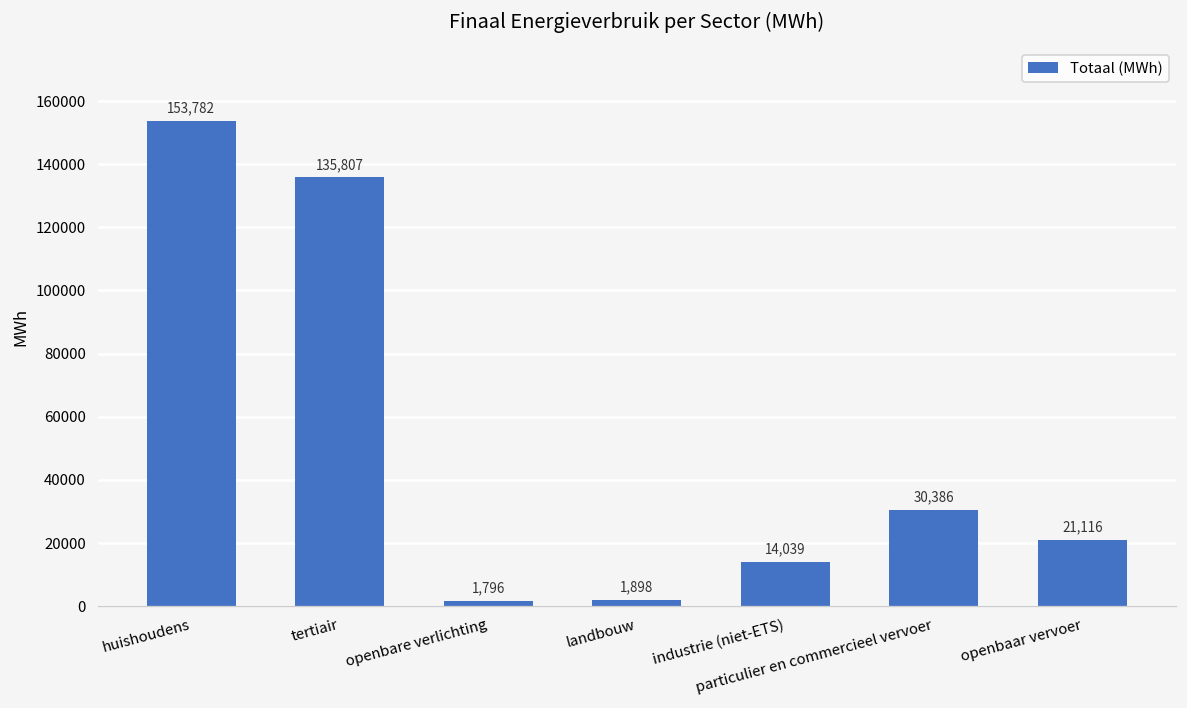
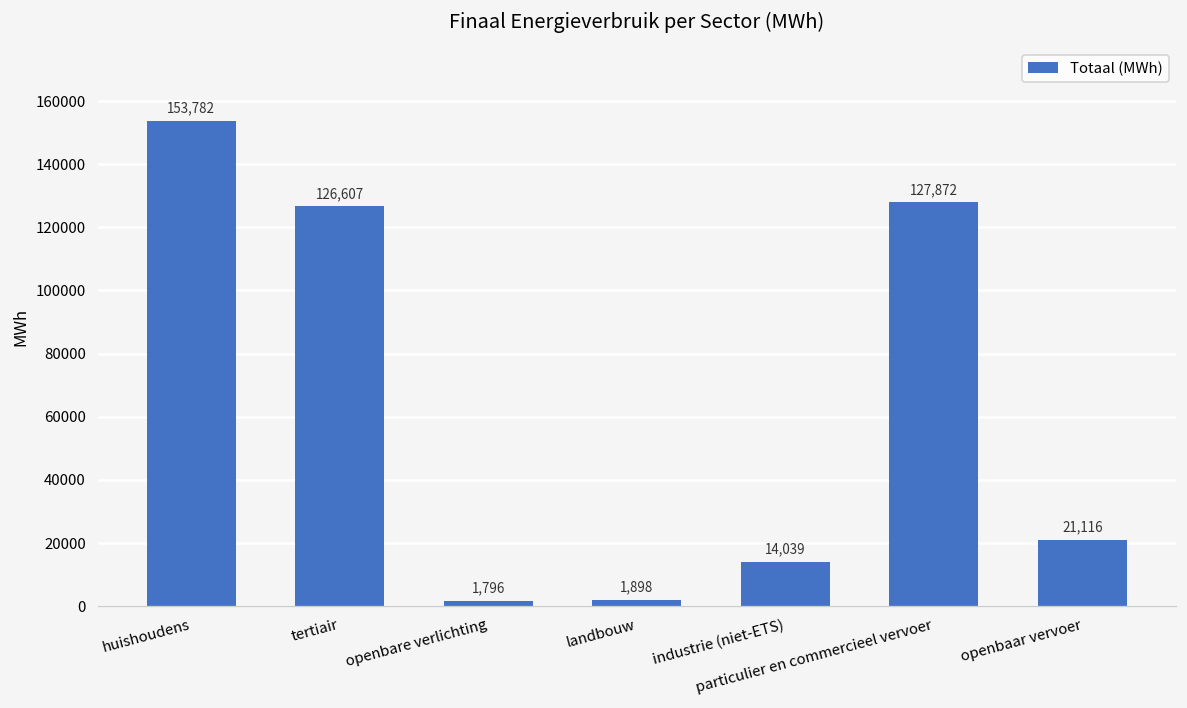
tertiair: 135,807 -> 126,607
particulier en commercieel vervoer: 30,386 -> 127,872
